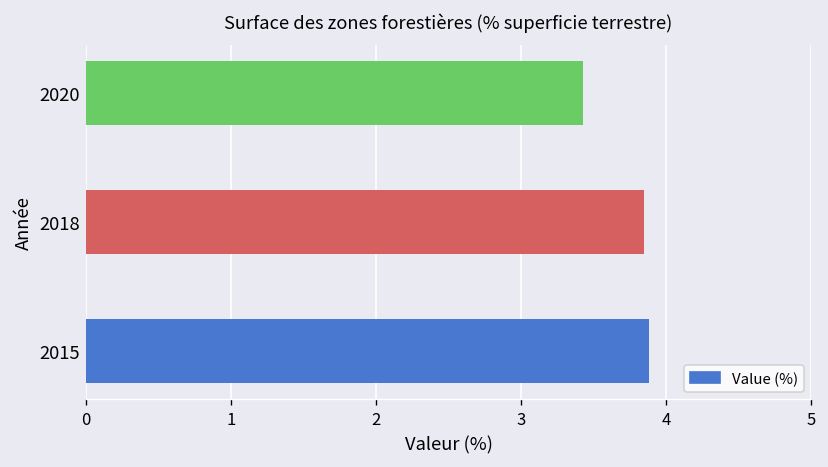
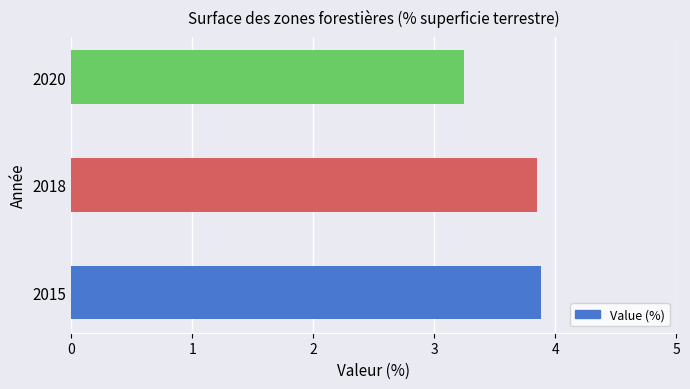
2020: 3.43 -> 3.25
